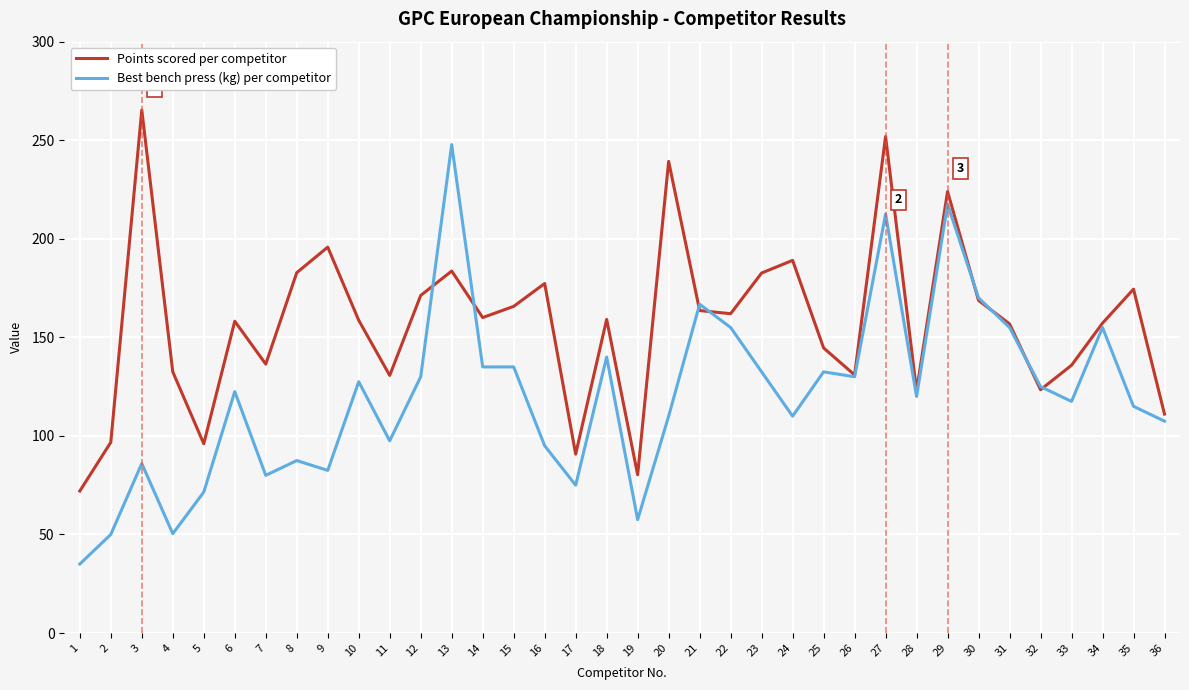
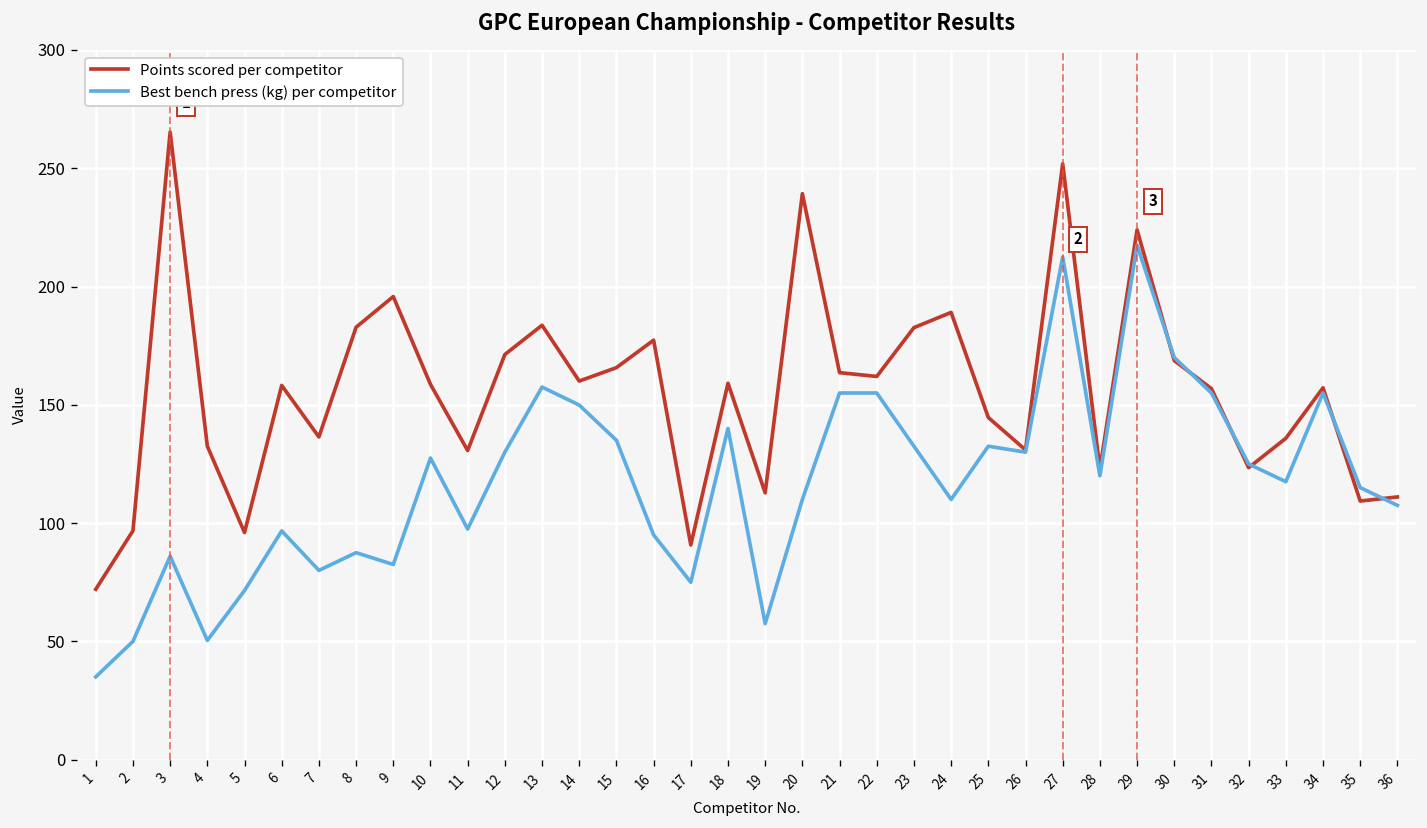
Best bench press (kg) per competitor, 6: 123 -> 97
Best bench press (kg) per competitor, 13: 248 -> 158
Best bench press (kg) per competitor, 14: 135 -> 150
Points scored per competitor, 19: 80 -> 113
Best bench press (kg) per competitor, 21: 167 -> 155
Points scored per competitor, 35: 174 -> 109
